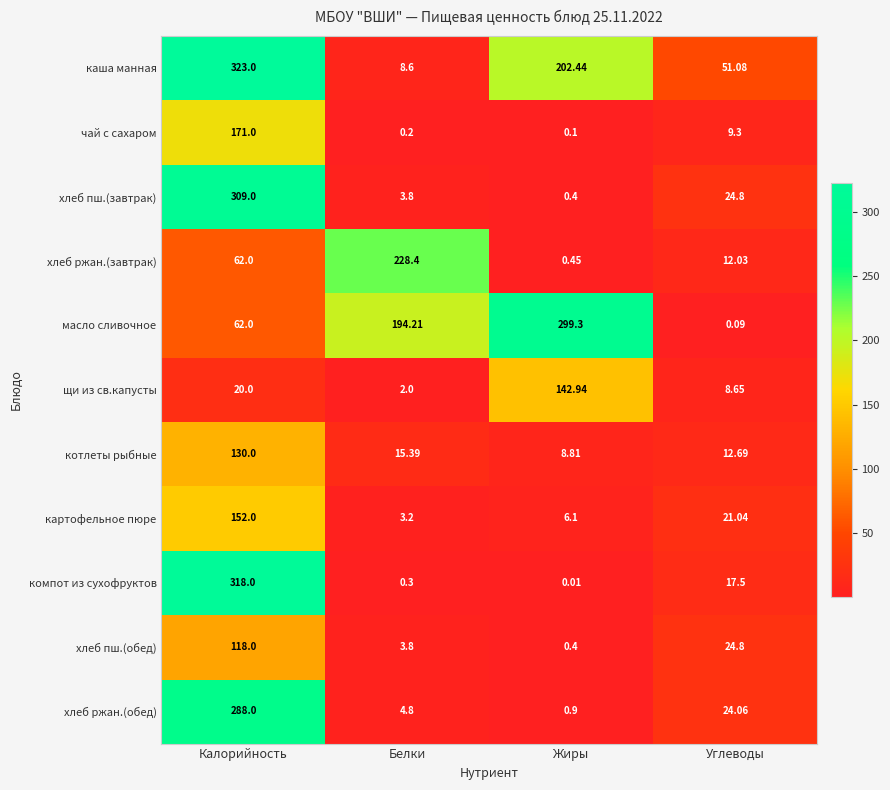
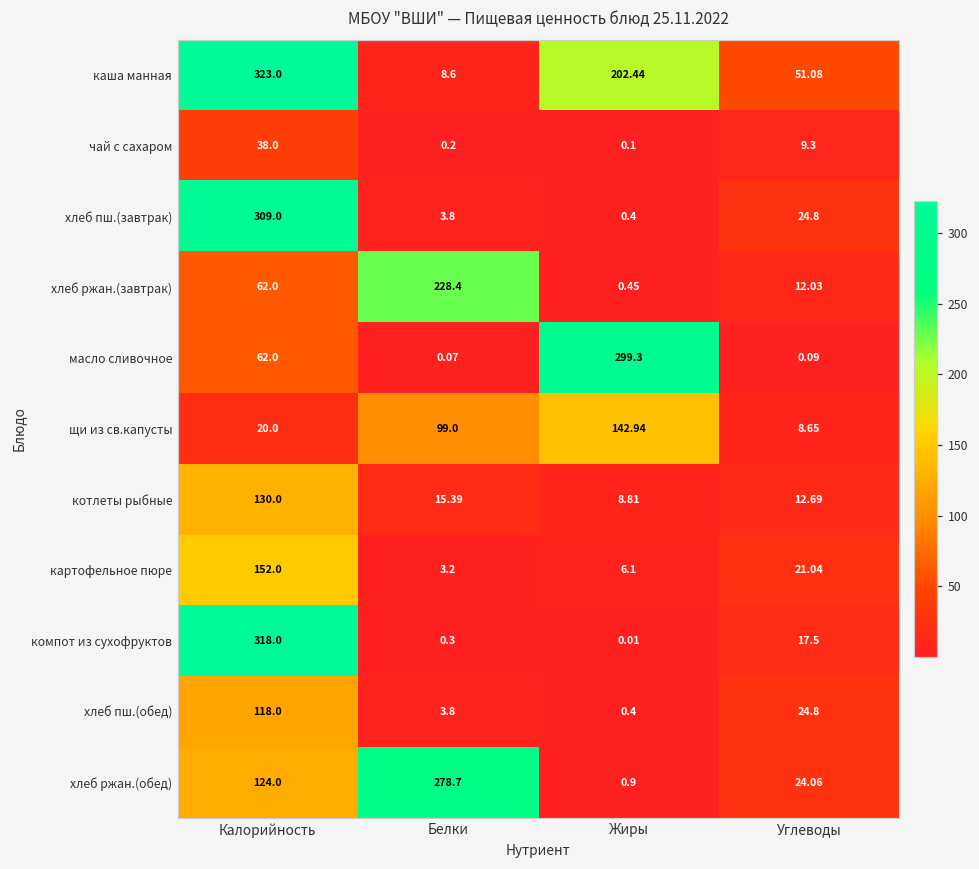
чай с сахаром, Калорийность: 171.0 -> 38.0
масло сливочное, Белки: 194.21 -> 0.07
щи из св.капусты, Белки: 2.0 -> 99.0
хлеб ржан.(обед), Калорийность: 288.0 -> 124.0
хлеб ржан.(обед), Белки: 4.8 -> 278.7
